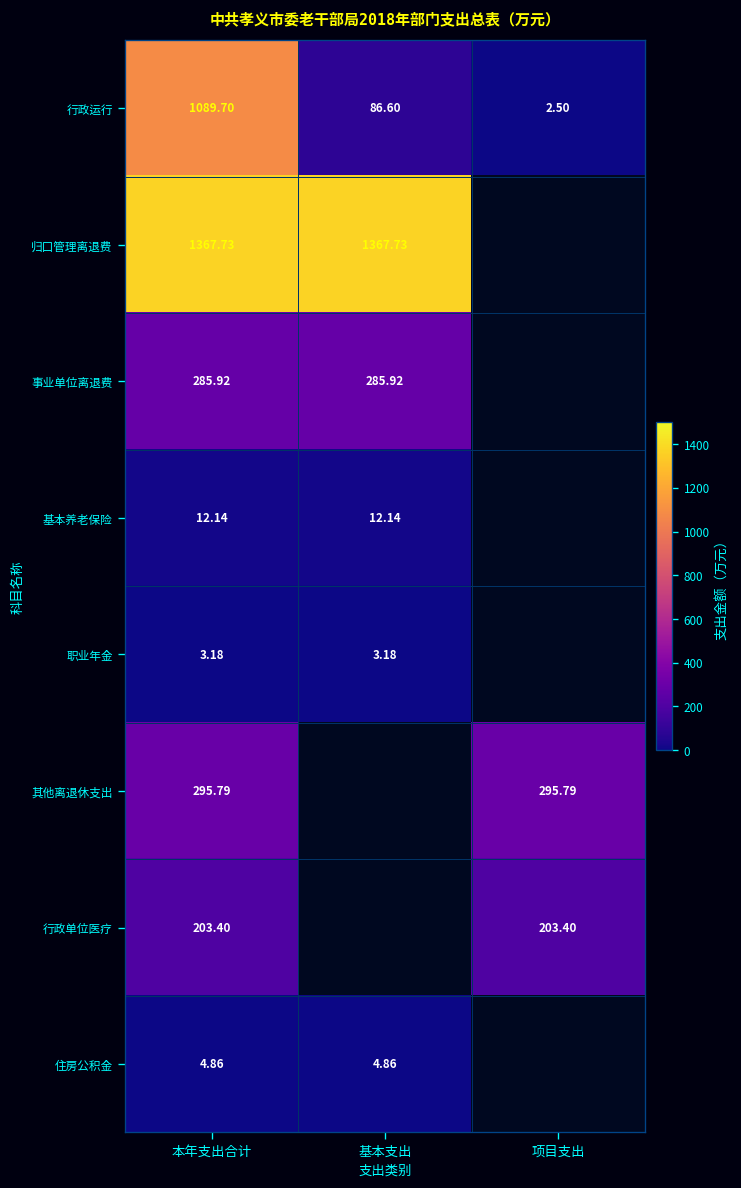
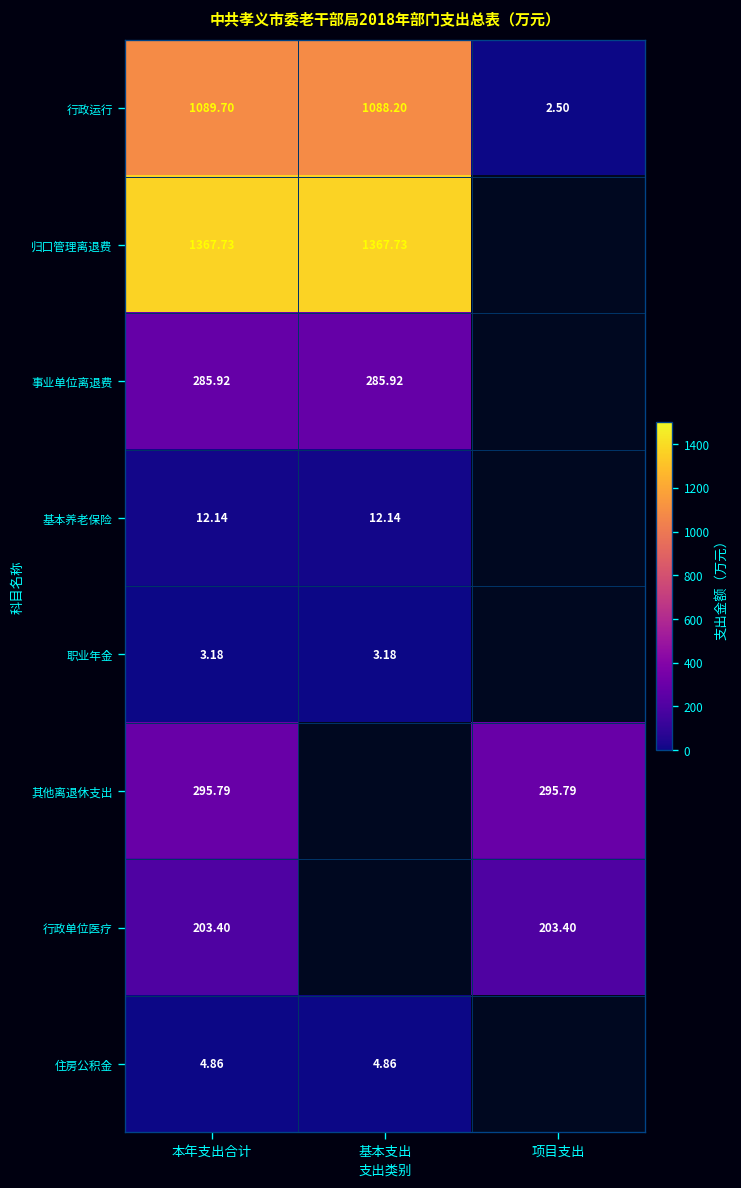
行政运行, 基本支出: 86.60 -> 1088.20
